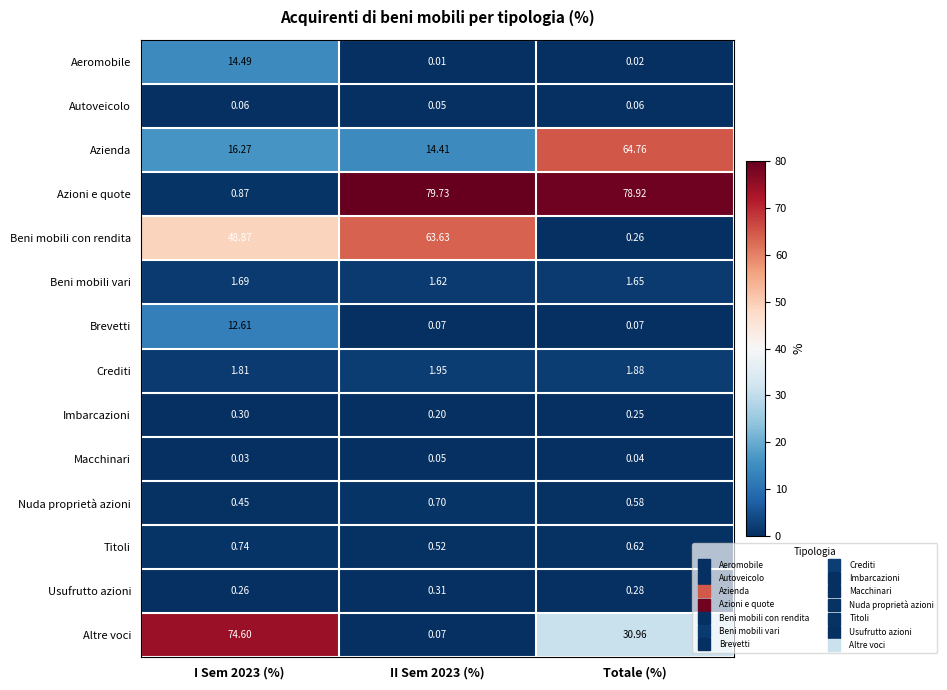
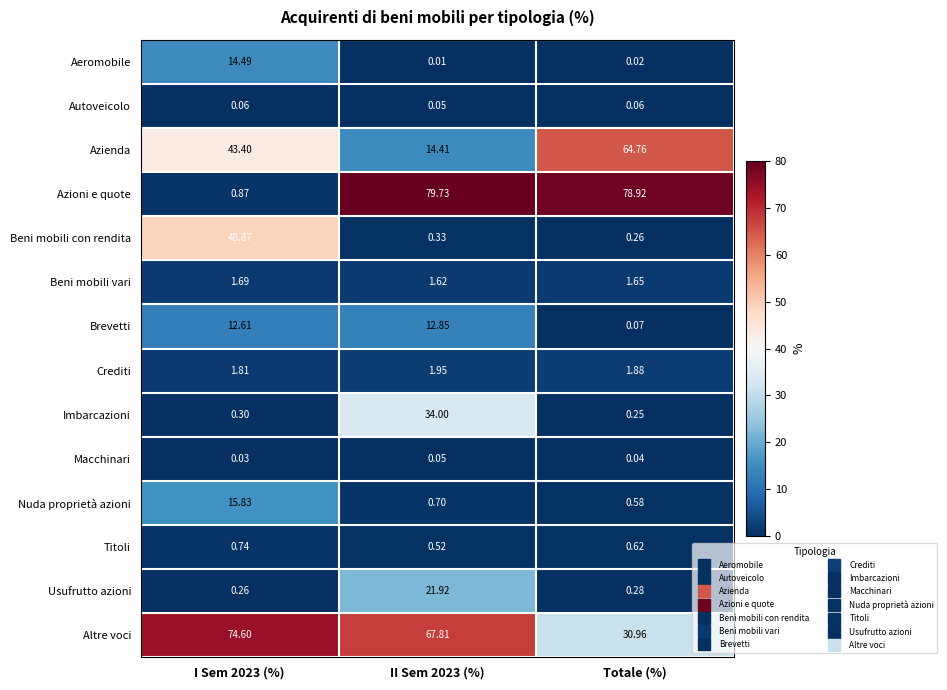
Azienda, I Sem 2023 (%): 16.27 -> 43.40
Beni mobili con rendita, II Sem 2023 (%): 63.63 -> 0.33
Brevetti, II Sem 2023 (%): 0.07 -> 12.85
Imbarcazioni, II Sem 2023 (%): 0.20 -> 34.00
Nuda proprietà azioni, I Sem 2023 (%): 0.45 -> 15.83
Usufrutto azioni, II Sem 2023 (%): 0.31 -> 21.92
Altre voci, II Sem 2023 (%): 0.07 -> 67.81
